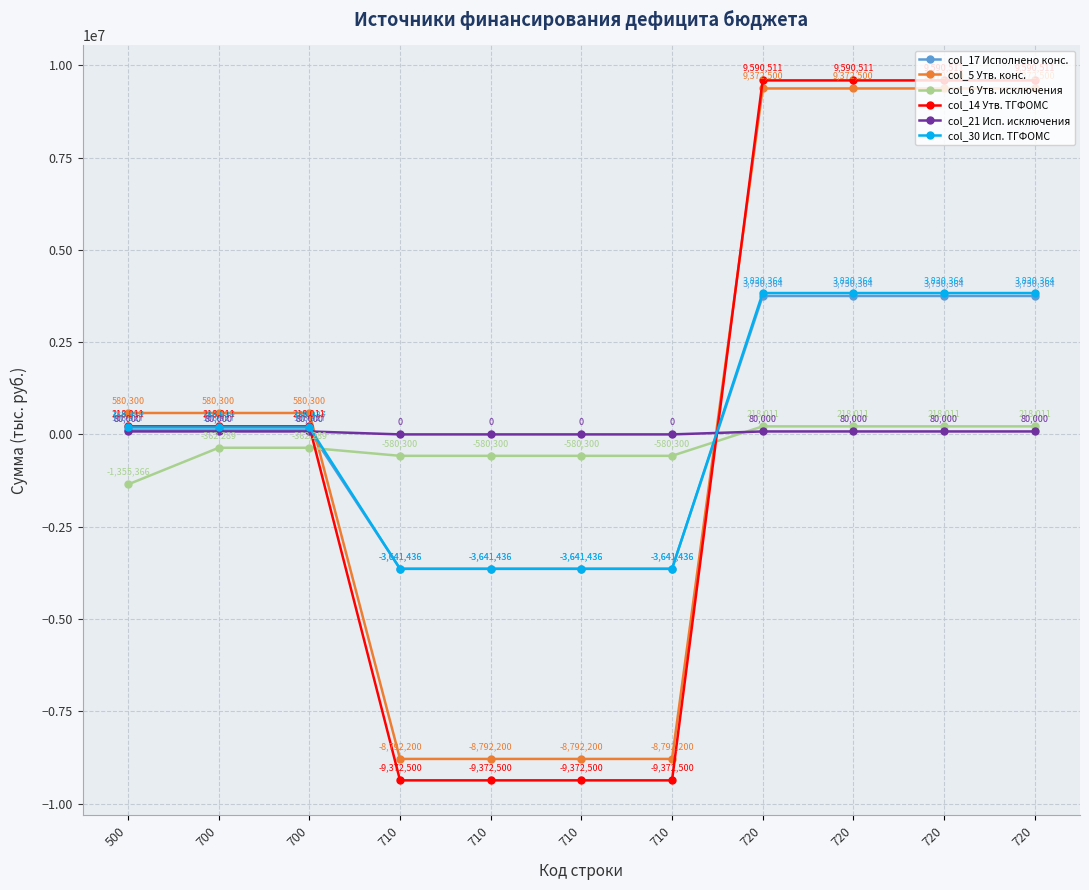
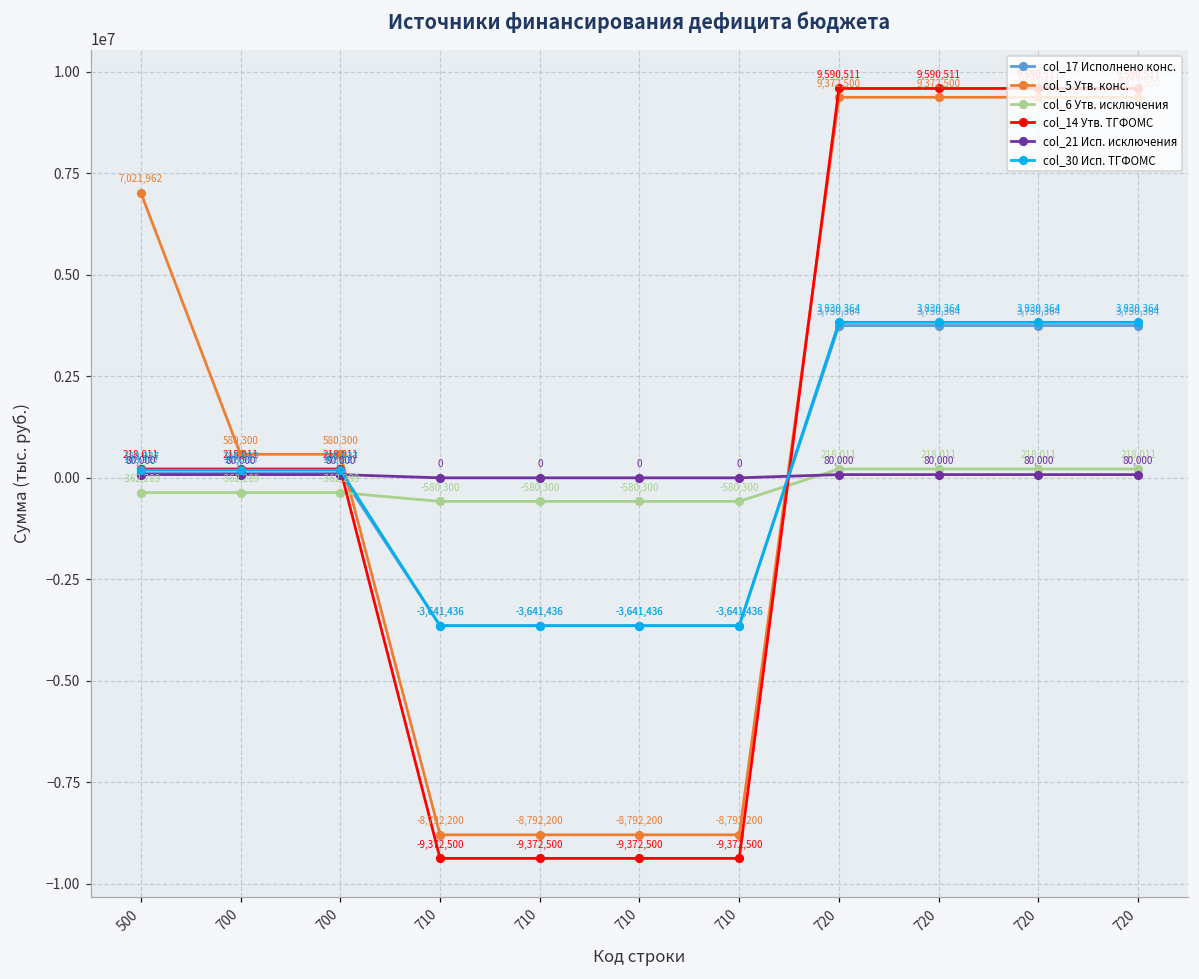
col_5 Утв. конс., 500: 580,300 -> 7,021,962
col_6 Утв. исключения, 500: -1,355,366 -> -362,289
